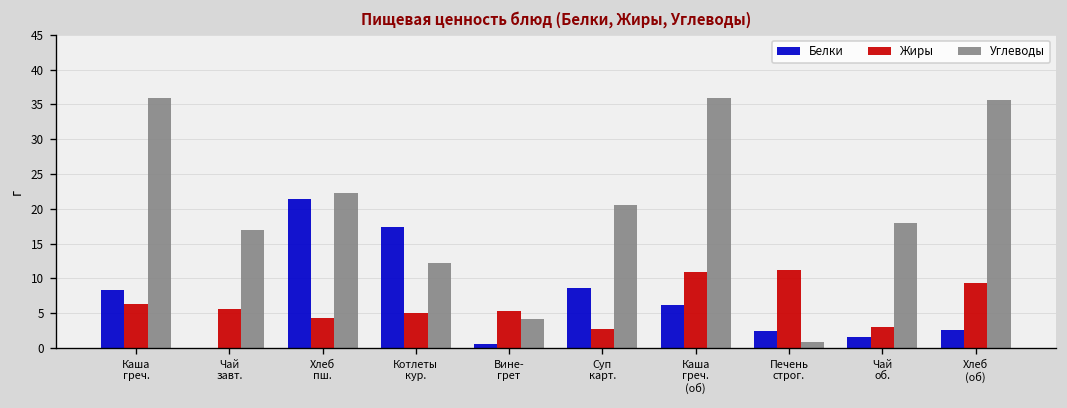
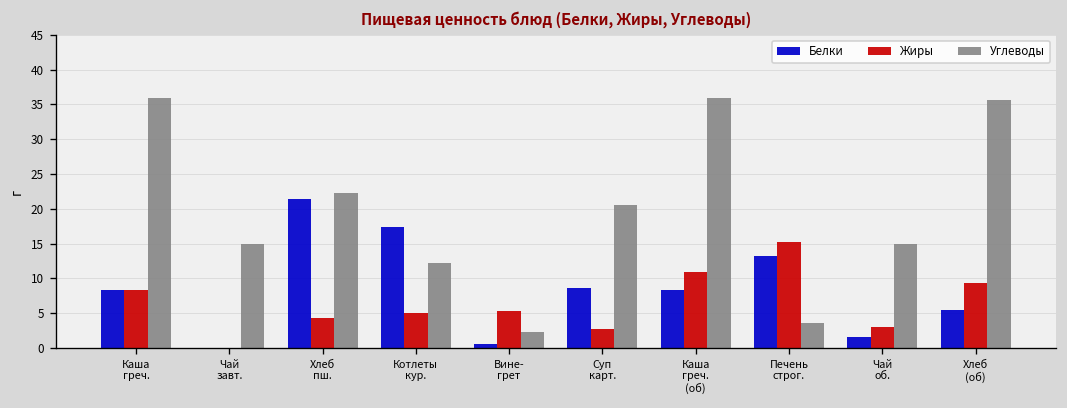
Жиры, Каша греч.: 6 -> 8
Жиры, Чай завт.: 6 -> 0
Углеводы, Чай завт.: 17 -> 15
Углеводы, Вине- грет: 4 -> 2
Белки, Каша греч. (об): 6 -> 8
Белки, Печень строг.: 2 -> 13
Жиры, Печень строг.: 11 -> 15
Углеводы, Печень строг.: 1 -> 4
Углеводы, Чай об.: 18 -> 15
Белки, Хлеб (об): 3 -> 5
